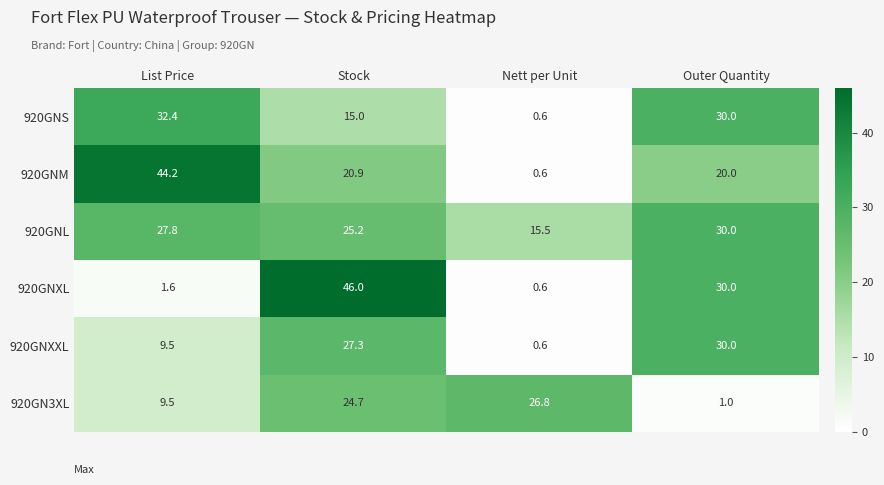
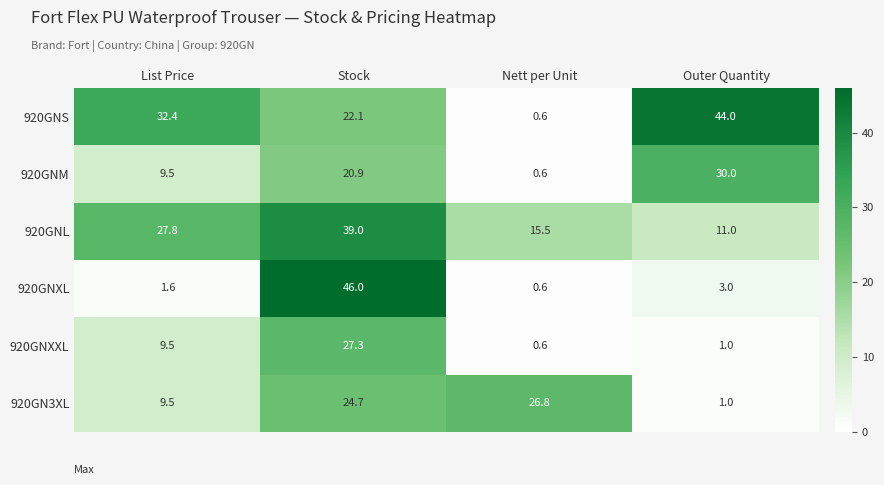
920GNS, Stock: 15.0 -> 22.1
920GNS, Outer Quantity: 30.0 -> 44.0
920GNM, List Price: 44.2 -> 9.5
920GNM, Outer Quantity: 20.0 -> 30.0
920GNL, Stock: 25.2 -> 39.0
920GNL, Outer Quantity: 30.0 -> 11.0
920GNXL, Outer Quantity: 30.0 -> 3.0
920GNXXL, Outer Quantity: 30.0 -> 1.0
